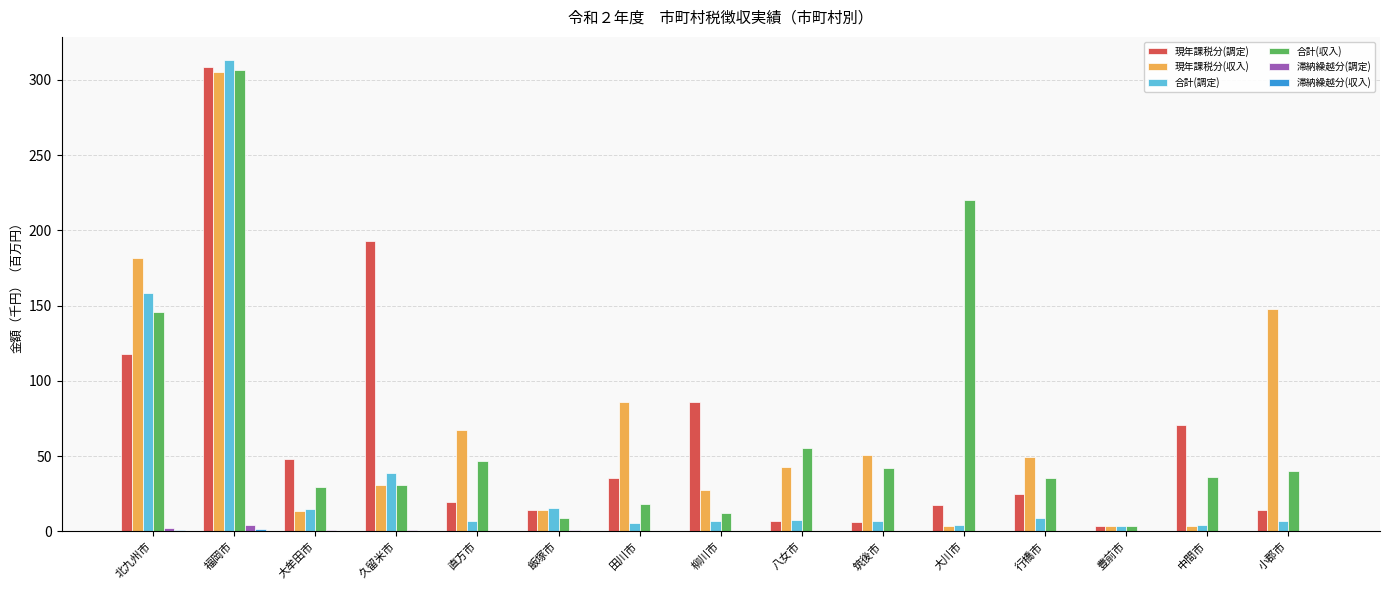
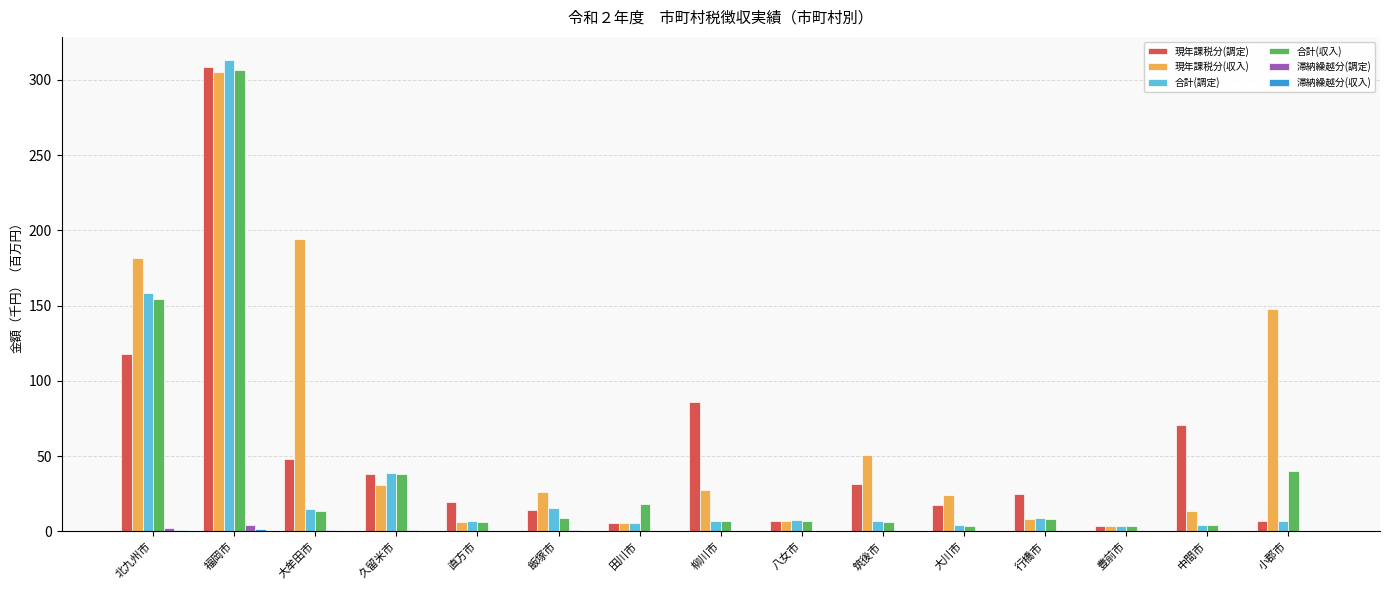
合計(収入), 北九州市: 146 -> 154
現年課税分(収入), 大牟田市: 14 -> 194
合計(収入), 大牟田市: 30 -> 14
現年課税分(調定), 久留米市: 193 -> 38
合計(収入), 久留米市: 31 -> 38
現年課税分(収入), 直方市: 67 -> 6
合計(収入), 直方市: 47 -> 6
現年課税分(収入), 飯塚市: 14 -> 26
現年課税分(調定), 田川市: 35 -> 5
現年課税分(収入), 田川市: 86 -> 5
合計(収入), 柳川市: 12 -> 7
現年課税分(収入), 八女市: 43 -> 7
合計(収入), 八女市: 56 -> 7
現年課税分(調定), 筑後市: 6 -> 31
合計(収入), 筑後市: 42 -> 6
現年課税分(収入), 大川市: 4 -> 24
合計(収入), 大川市: 220 -> 4
現年課税分(収入), 行橋市: 49 -> 8
合計(収入), 行橋市: 36 -> 8
現年課税分(収入), 中間市: 4 -> 14
合計(収入), 中間市: 36 -> 4
現年課税分(調定), 小郡市: 14 -> 7
